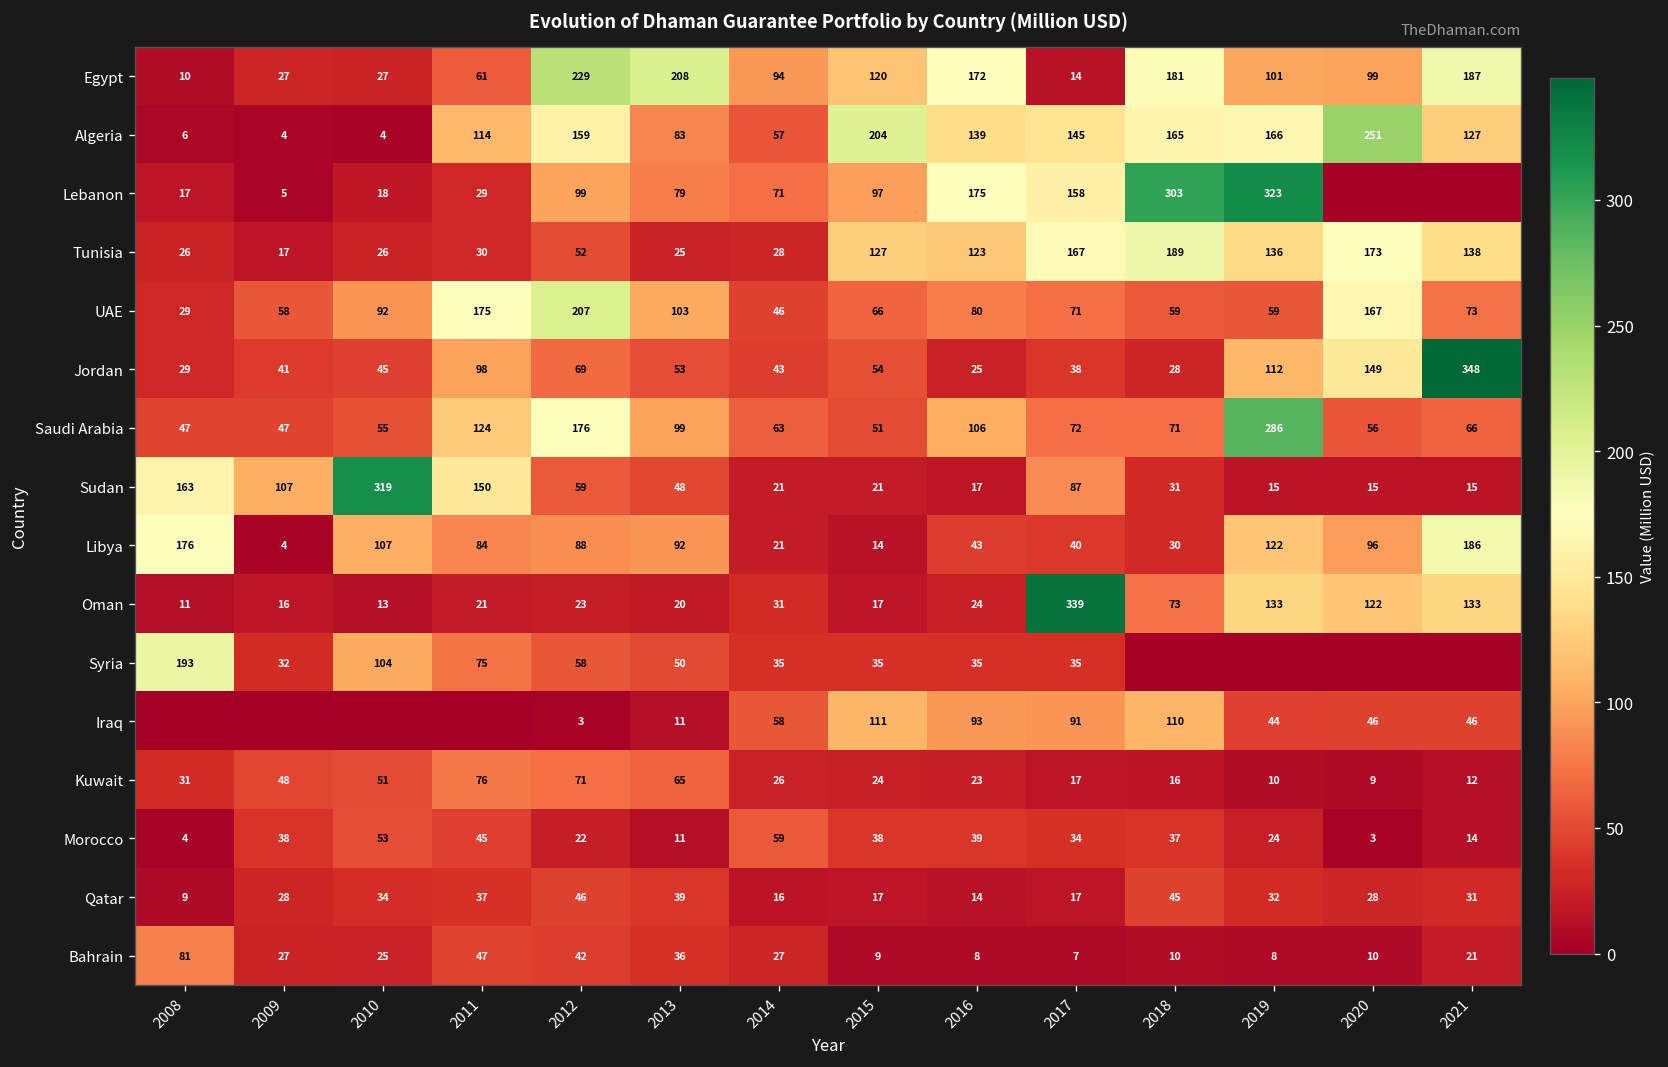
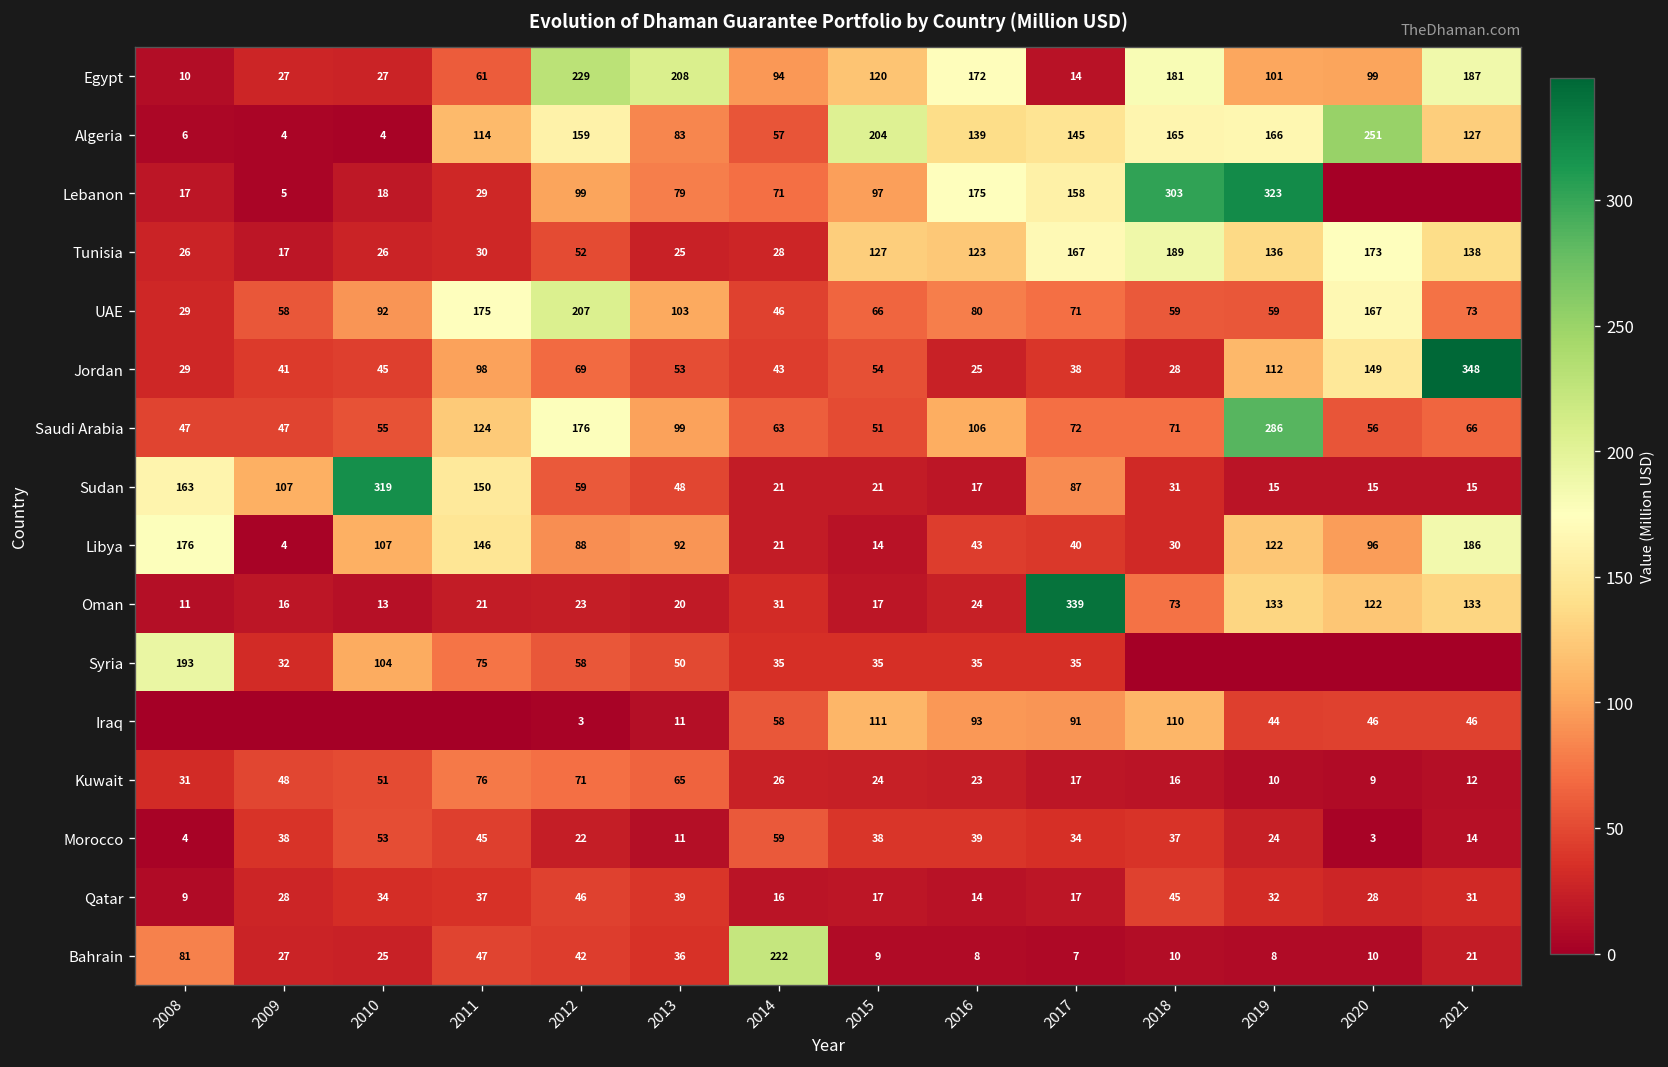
Libya, 2011: 84 -> 146
Bahrain, 2014: 27 -> 222
